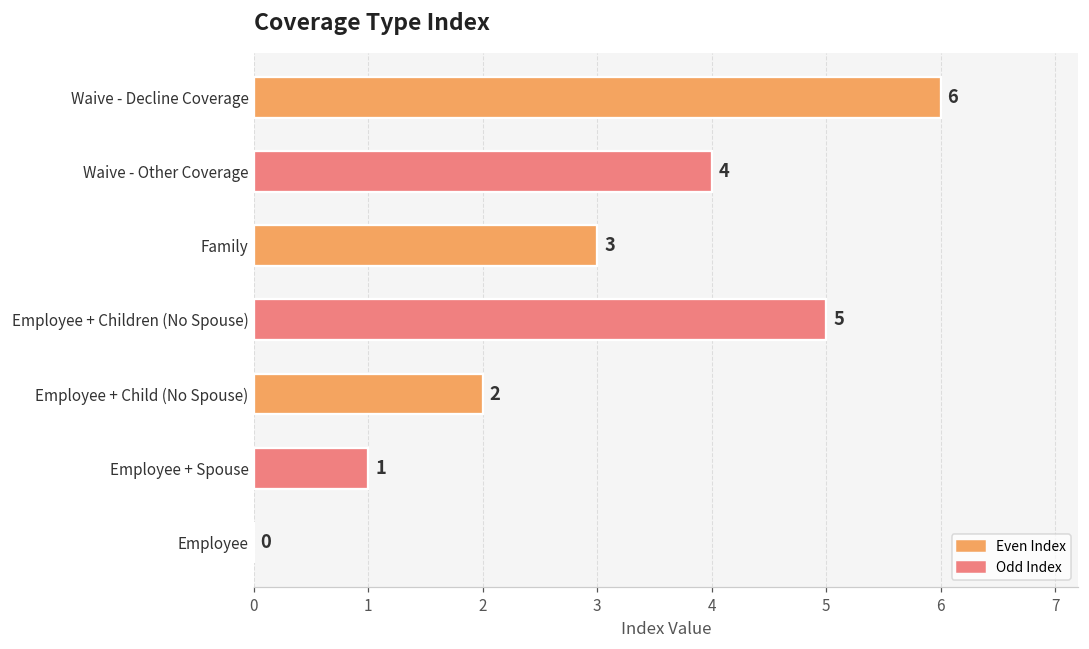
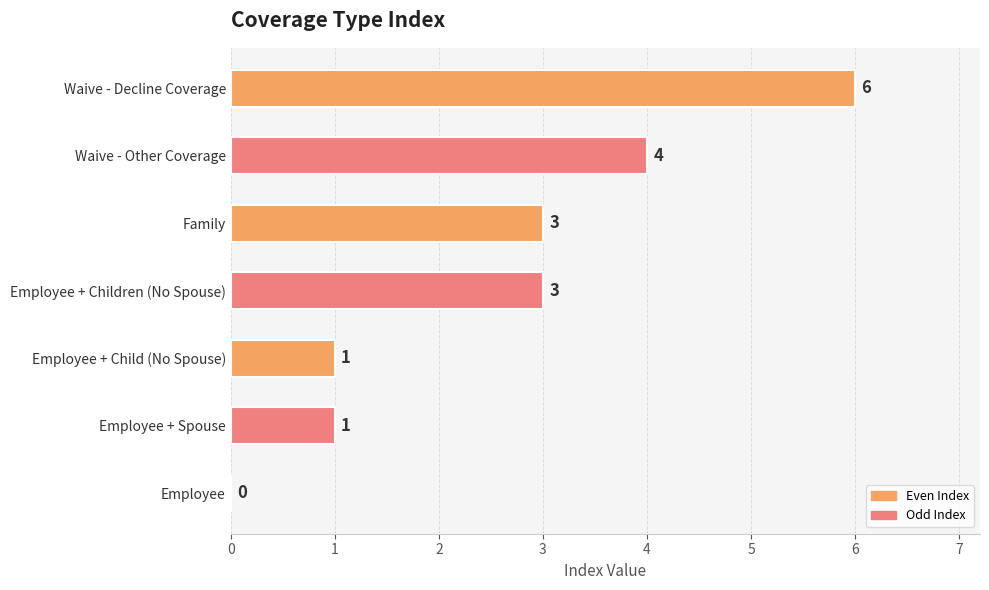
Employee + Children (No Spouse): 5 -> 3
Employee + Child (No Spouse): 2 -> 1
